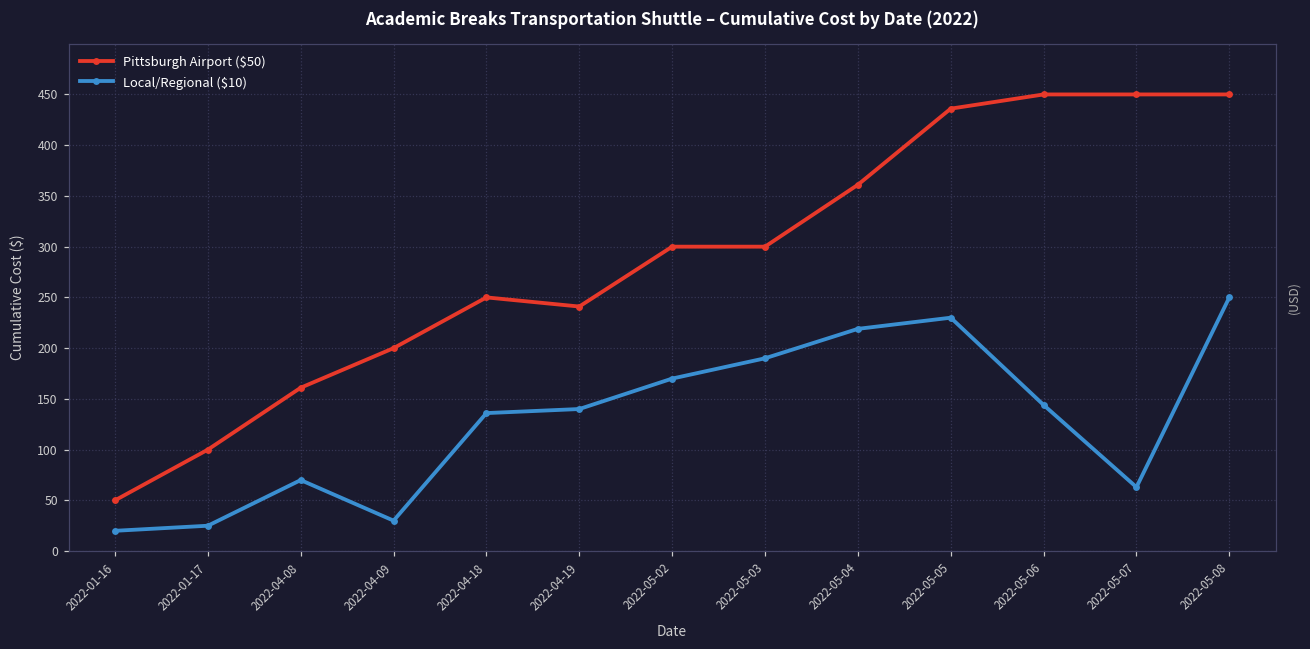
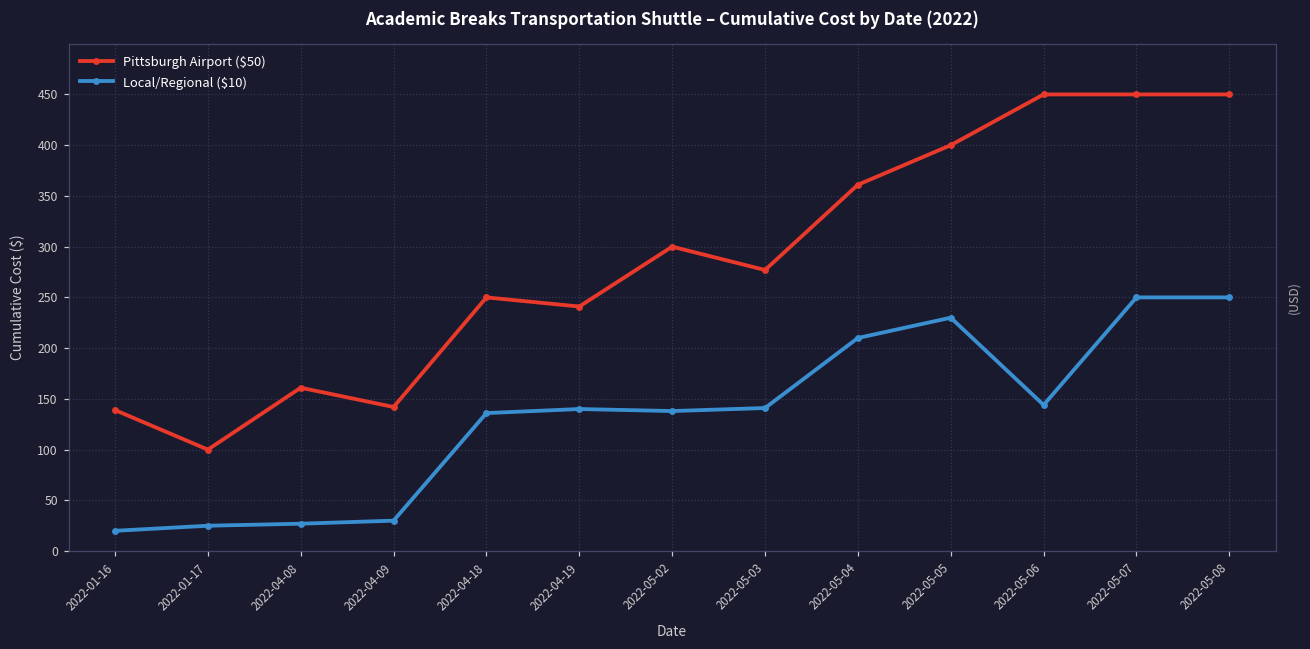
Pittsburgh Airport ($50), 2022-01-16: 50 -> 140
Local/Regional ($10), 2022-04-08: 70 -> 30
Pittsburgh Airport ($50), 2022-04-09: 200 -> 140
Local/Regional ($10), 2022-05-02: 170 -> 140
Pittsburgh Airport ($50), 2022-05-03: 300 -> 280
Local/Regional ($10), 2022-05-03: 190 -> 140
Local/Regional ($10), 2022-05-04: 220 -> 210
Pittsburgh Airport ($50), 2022-05-05: 440 -> 400
Local/Regional ($10), 2022-05-07: 60 -> 250
